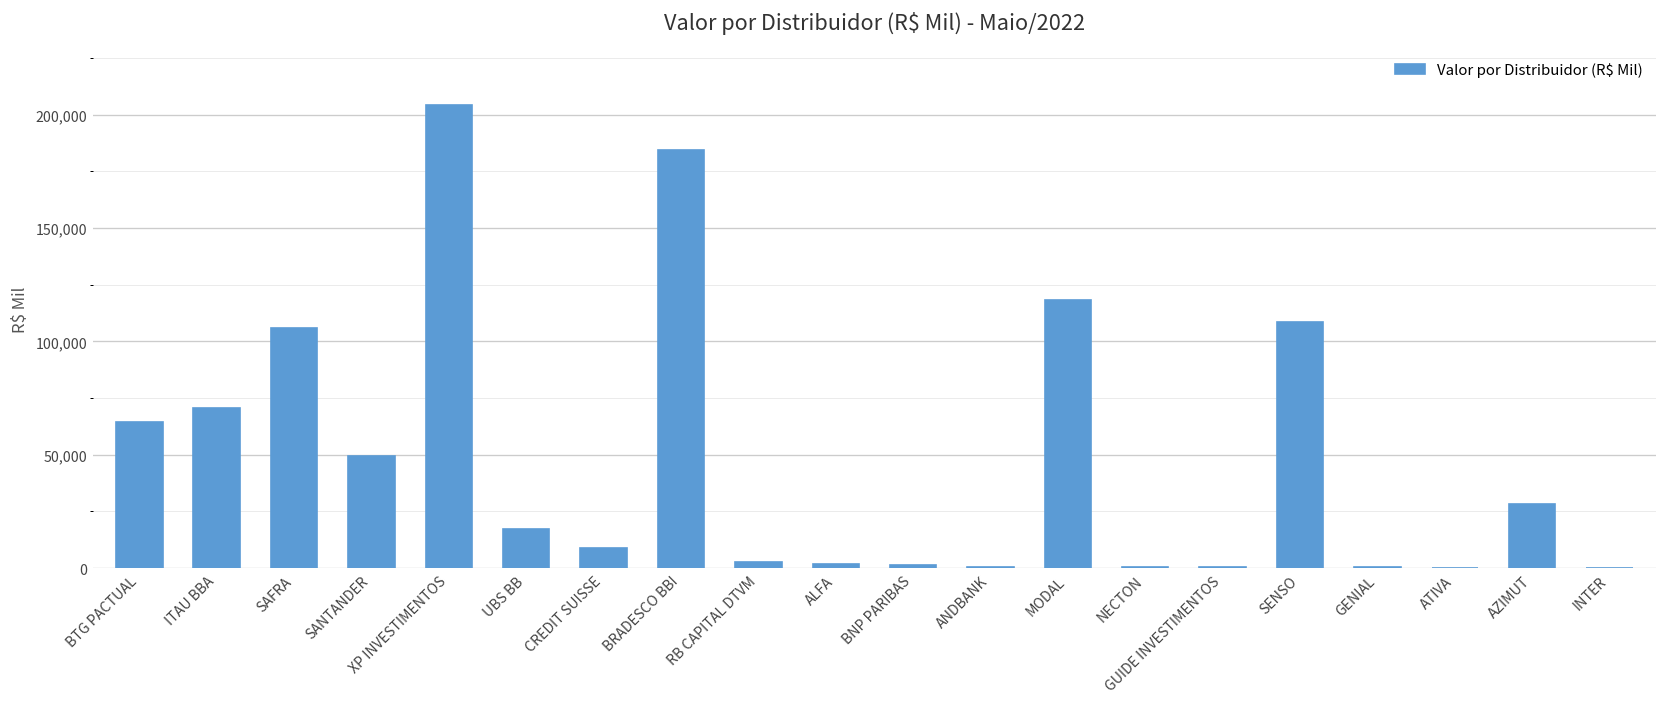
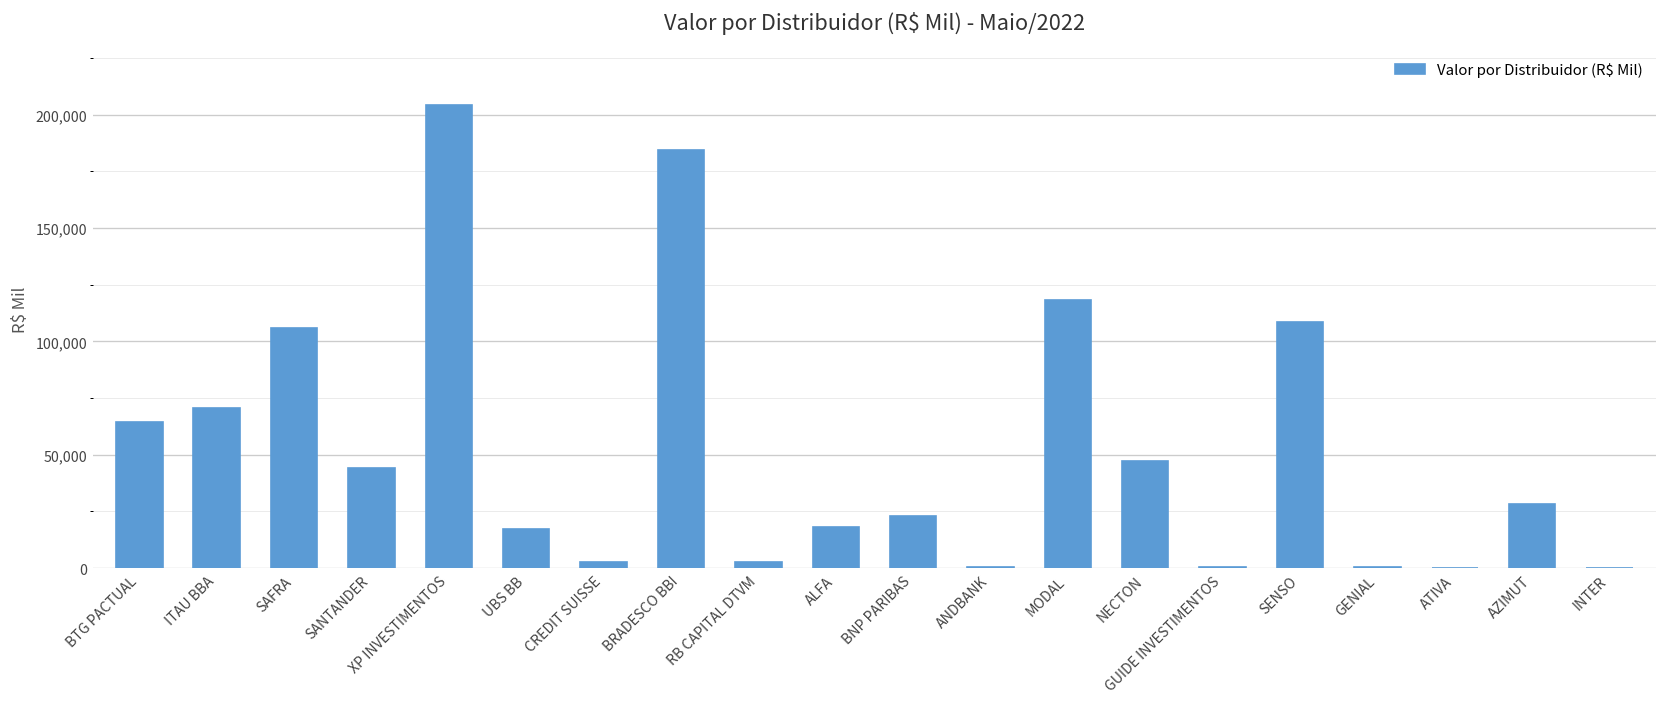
SANTANDER: 50,000 -> 44,000
CREDIT SUISSE: 9,000 -> 3,000
ALFA: 2,000 -> 18,000
BNP PARIBAS: 1,000 -> 23,000
NECTON: 0 -> 47,000
